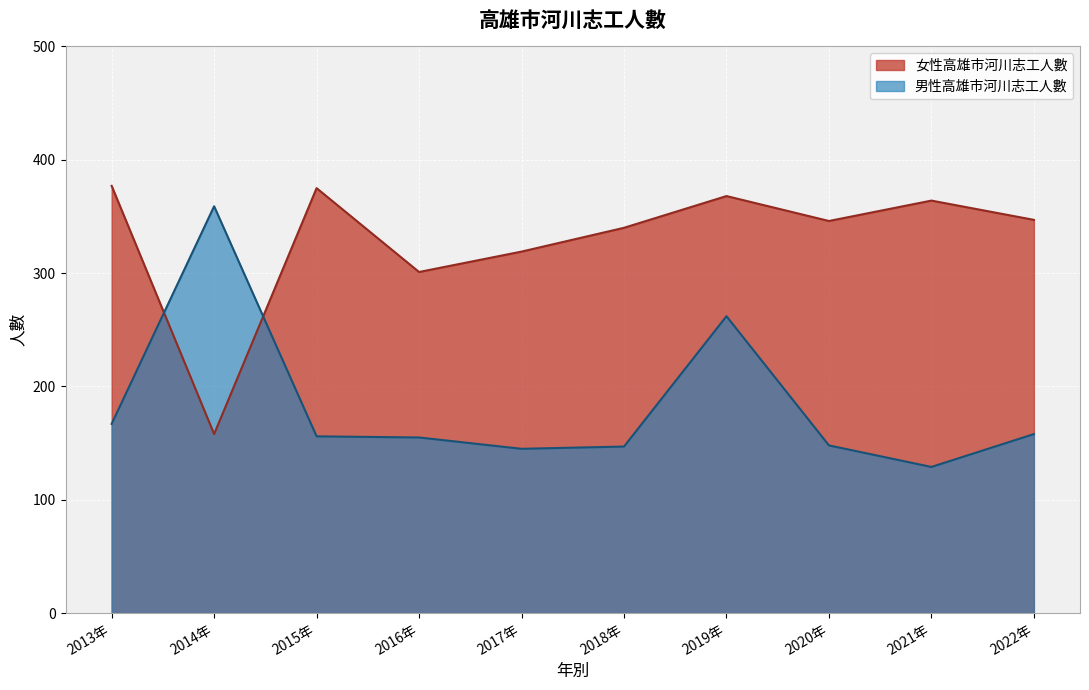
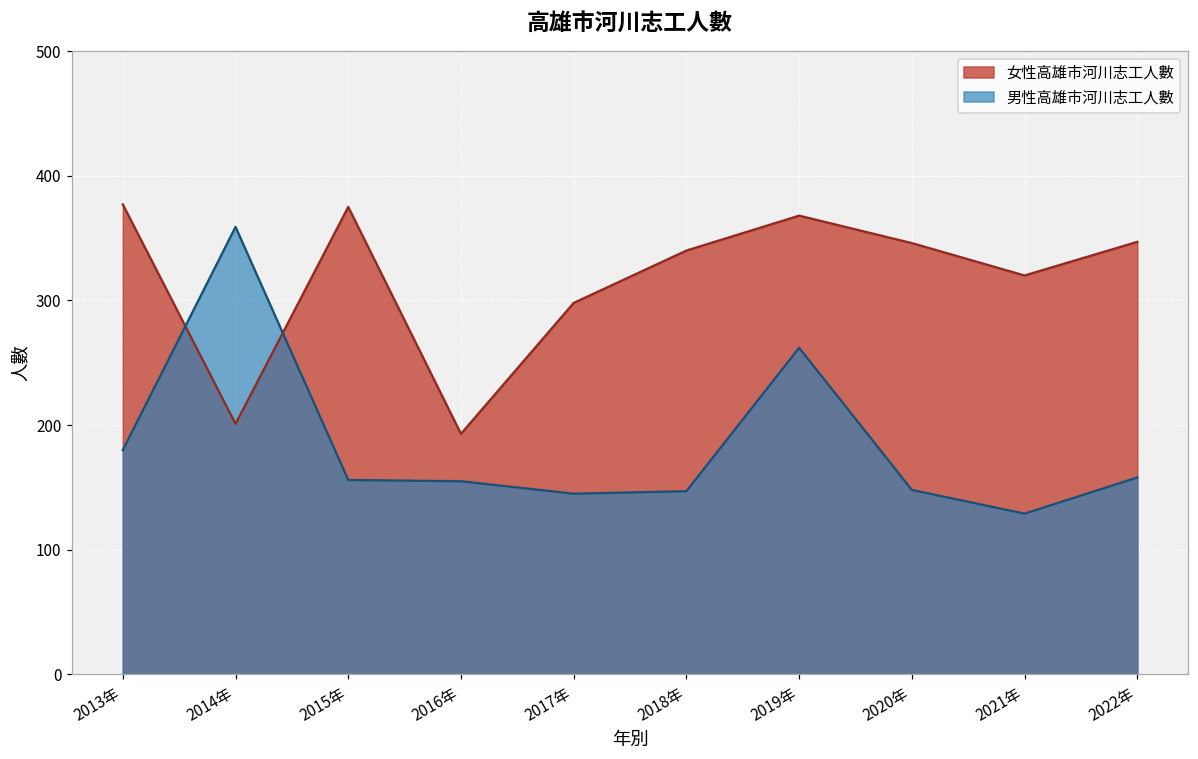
男性高雄市河川志工人數, 2013年: 167 -> 180
女性高雄市河川志工人數, 2014年: 158 -> 201
女性高雄市河川志工人數, 2016年: 301 -> 193
女性高雄市河川志工人數, 2017年: 319 -> 298
女性高雄市河川志工人數, 2021年: 364 -> 320
